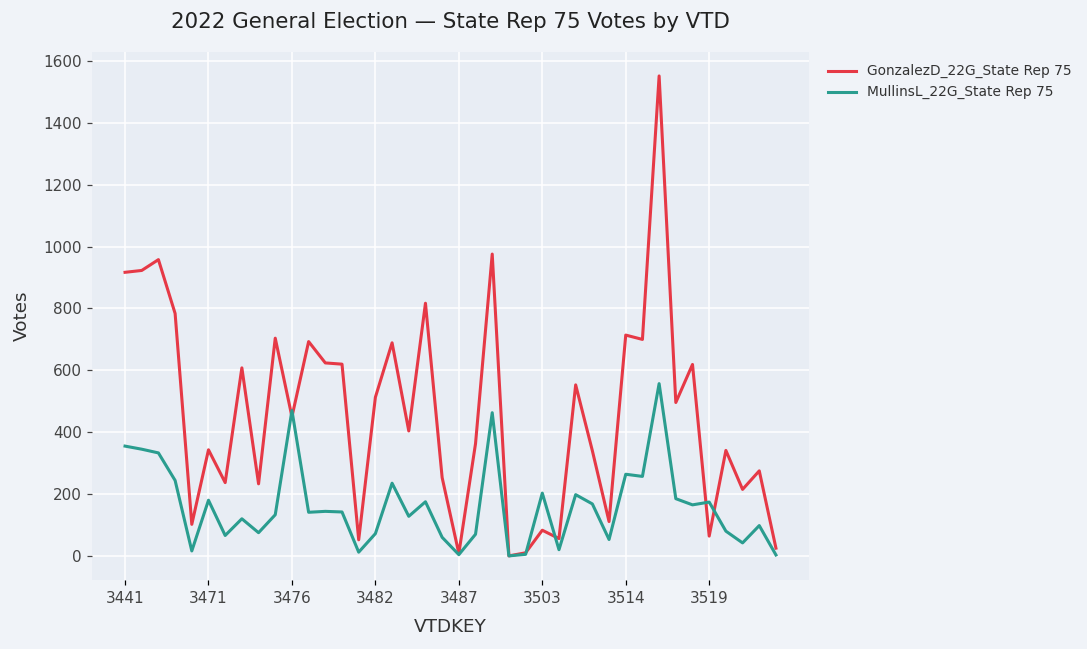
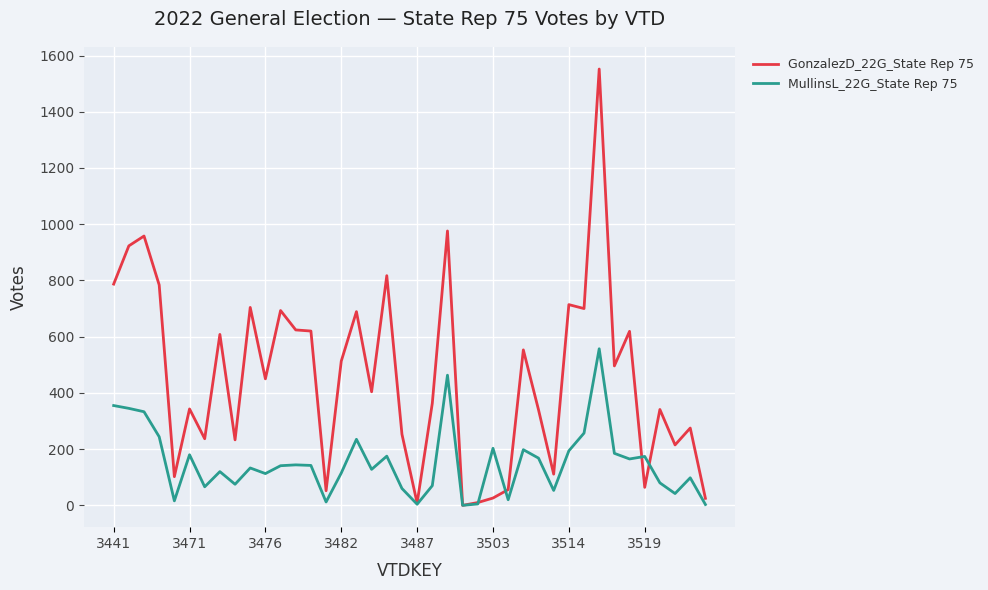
GonzalezD_22G_State Rep 75, 3441: 920 -> 790
MullinsL_22G_State Rep 75, 3476: 470 -> 110
MullinsL_22G_State Rep 75, 3482: 70 -> 120
GonzalezD_22G_State Rep 75, 3503: 80 -> 30
MullinsL_22G_State Rep 75, 3514: 260 -> 190
